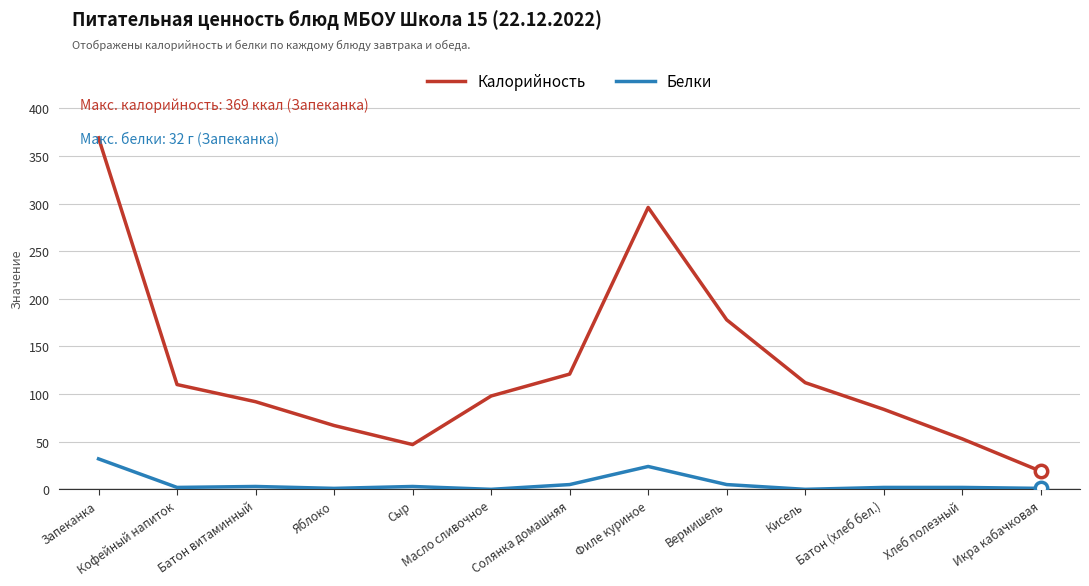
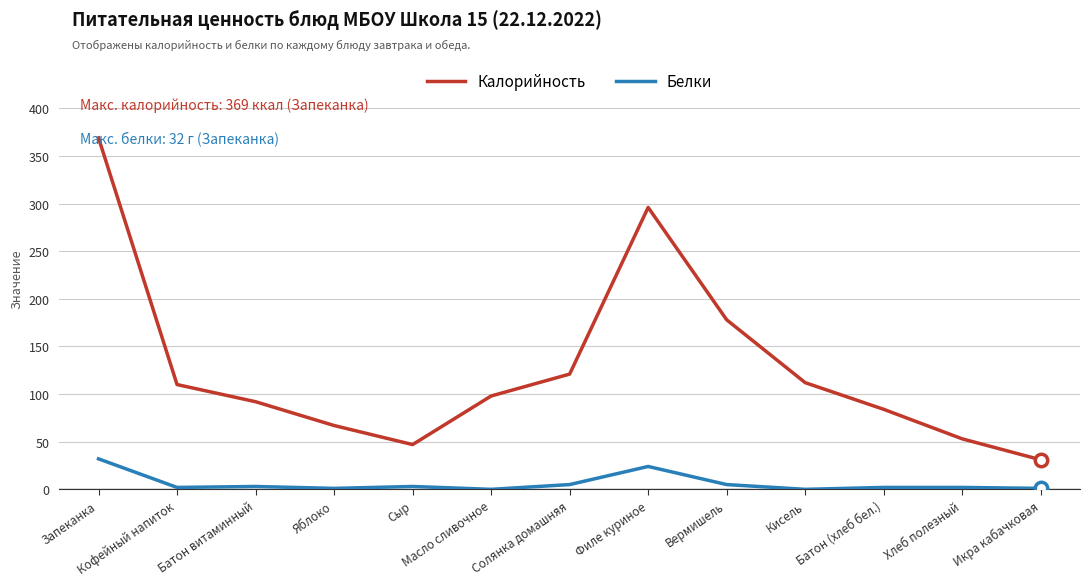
Калорийность, Икра кабачковая: 20 -> 30
